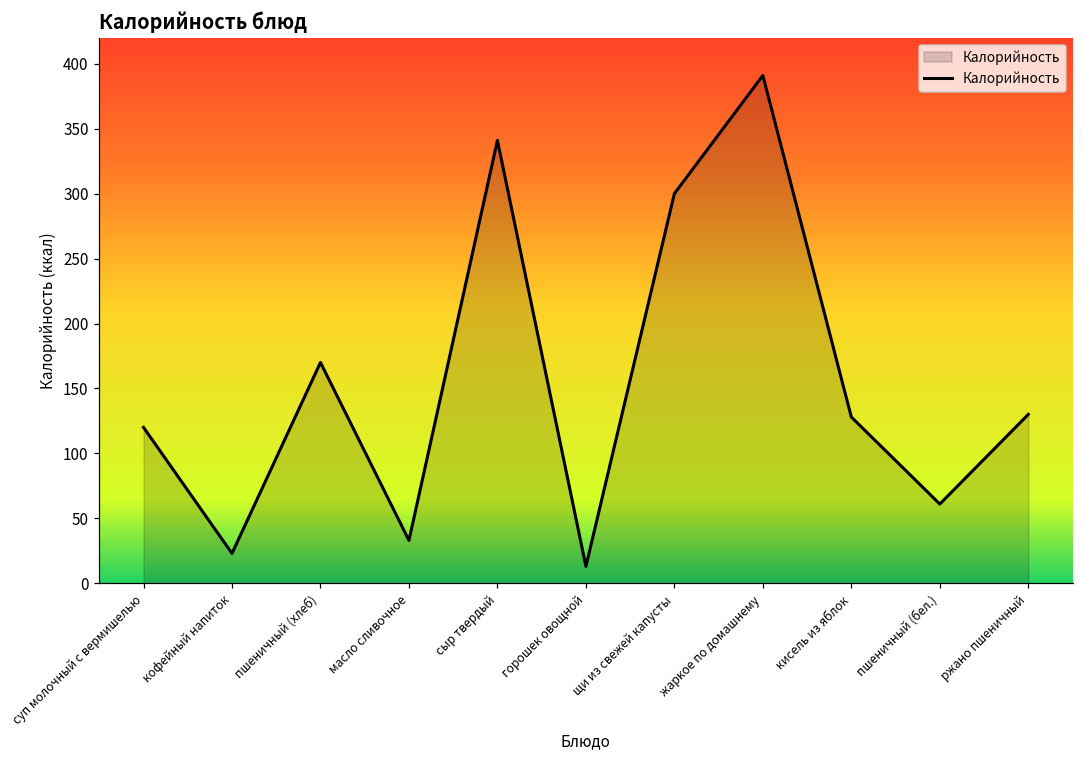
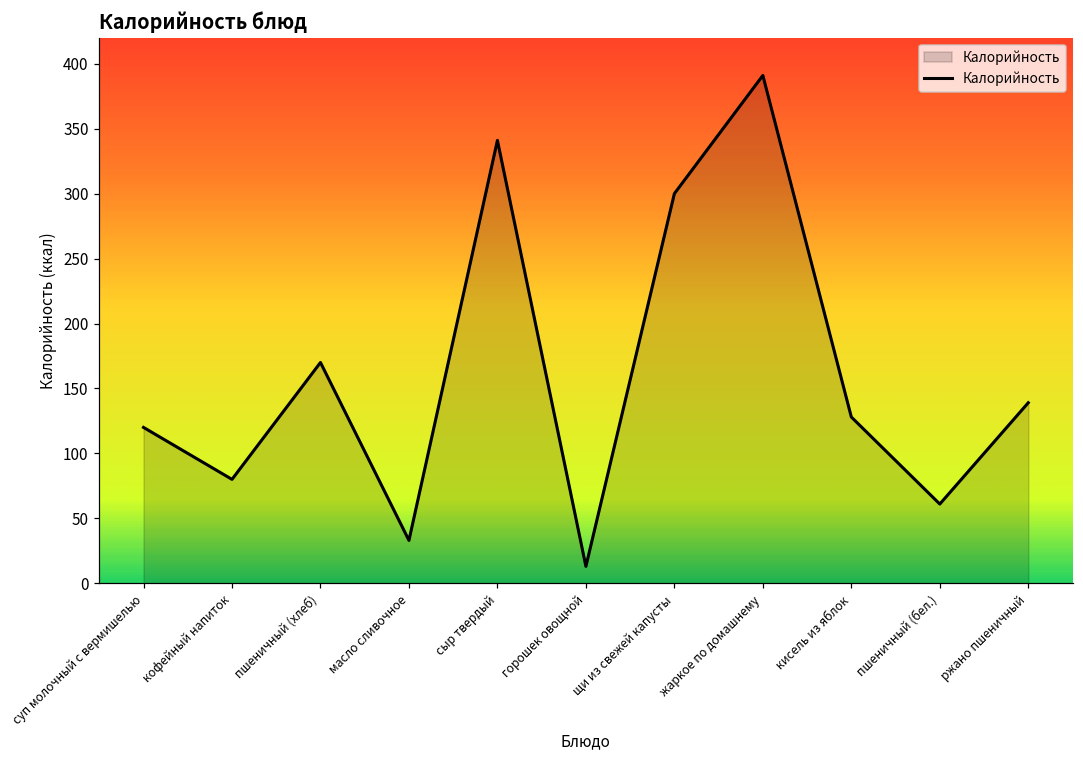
кофейный напиток: 23 -> 80
ржано пшеничный: 130 -> 139
